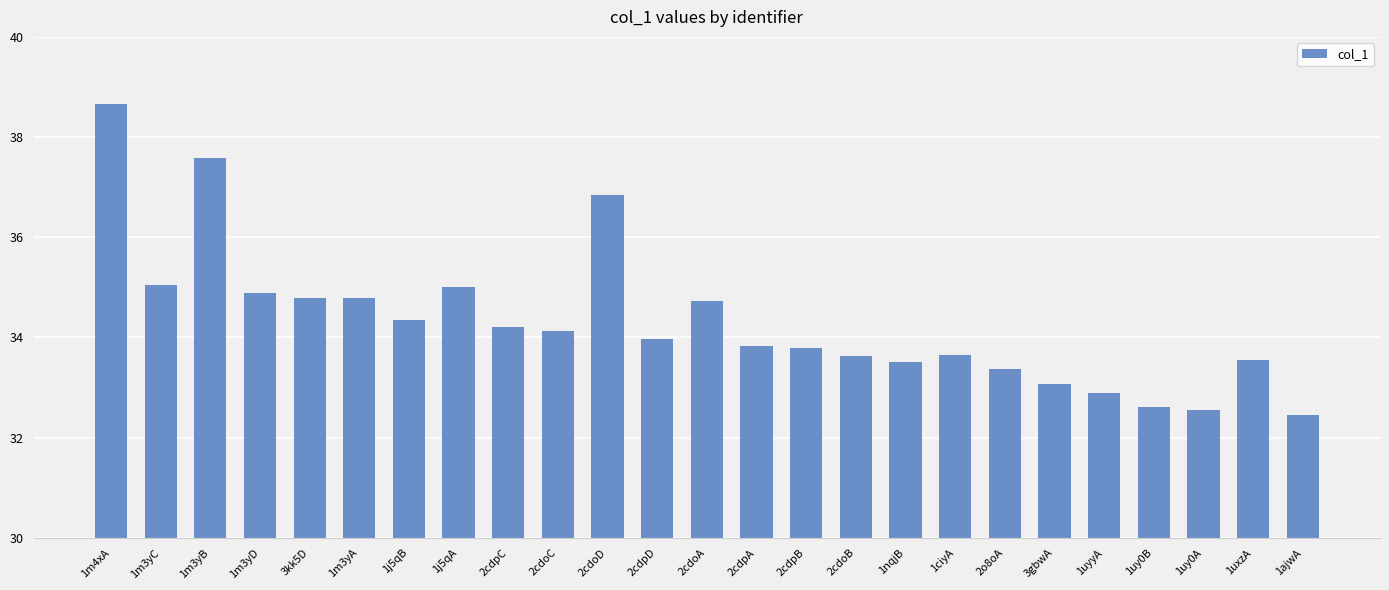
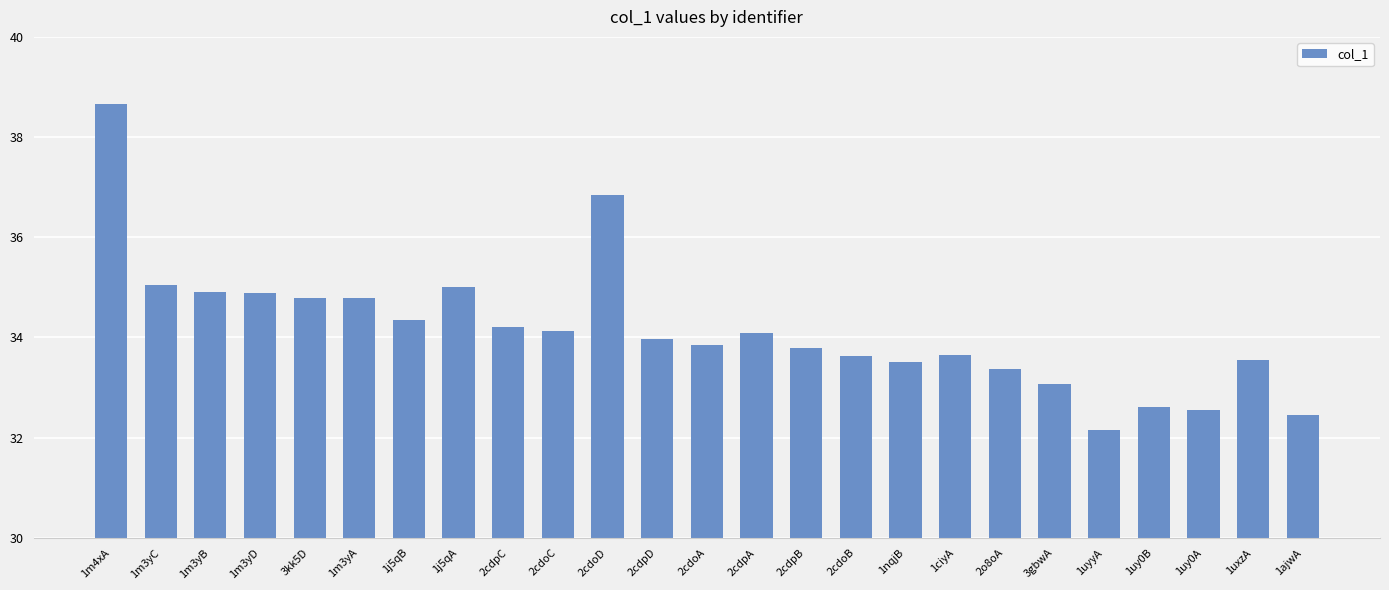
1m3yB: 37.6 -> 34.9
2cdoA: 34.7 -> 33.8
2cdpA: 33.8 -> 34.1
1uyyA: 32.9 -> 32.1
